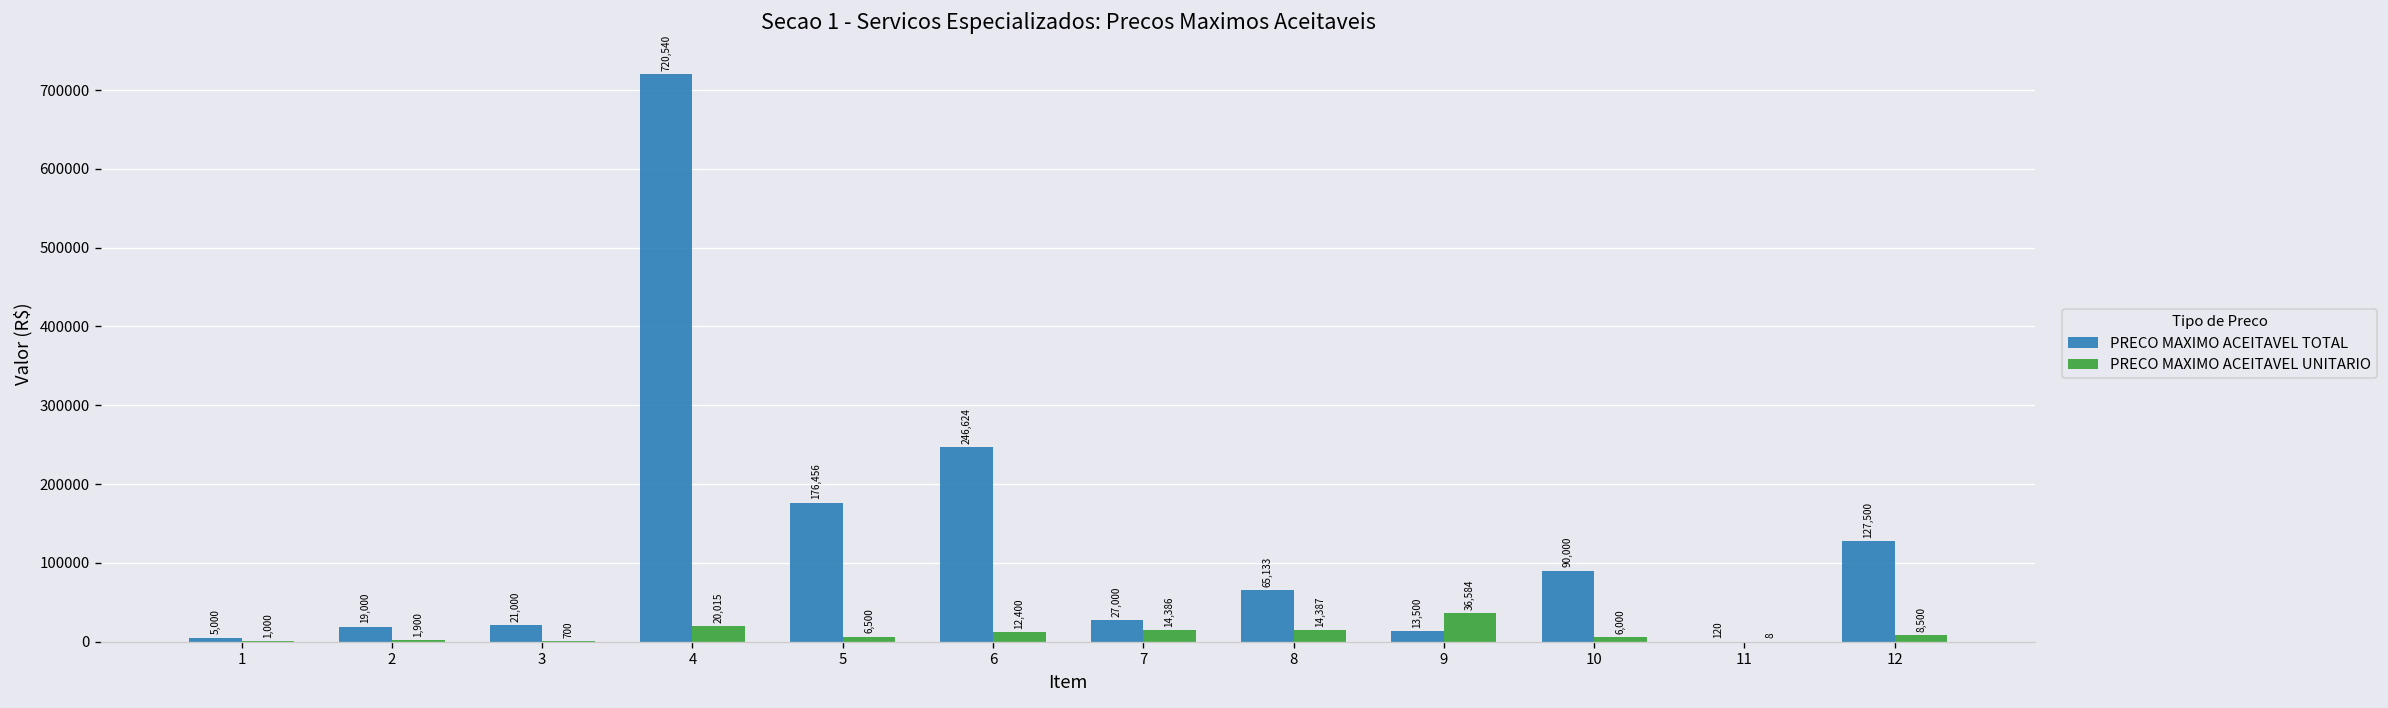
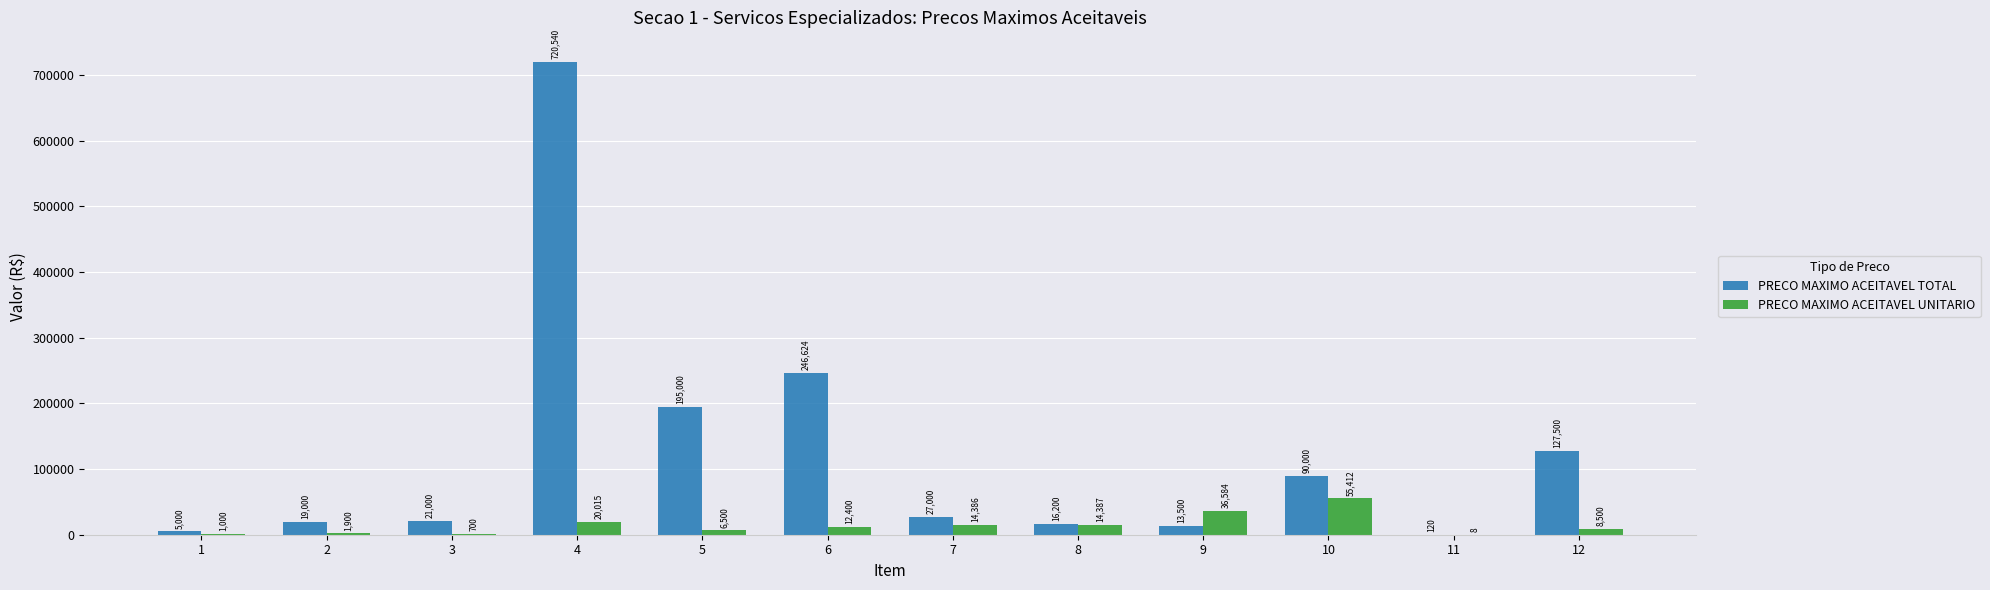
PRECO MAXIMO ACEITAVEL TOTAL, 5: 176,456 -> 195,000
PRECO MAXIMO ACEITAVEL TOTAL, 8: 65,133 -> 16,200
PRECO MAXIMO ACEITAVEL UNITARIO, 10: 6,000 -> 55,412
